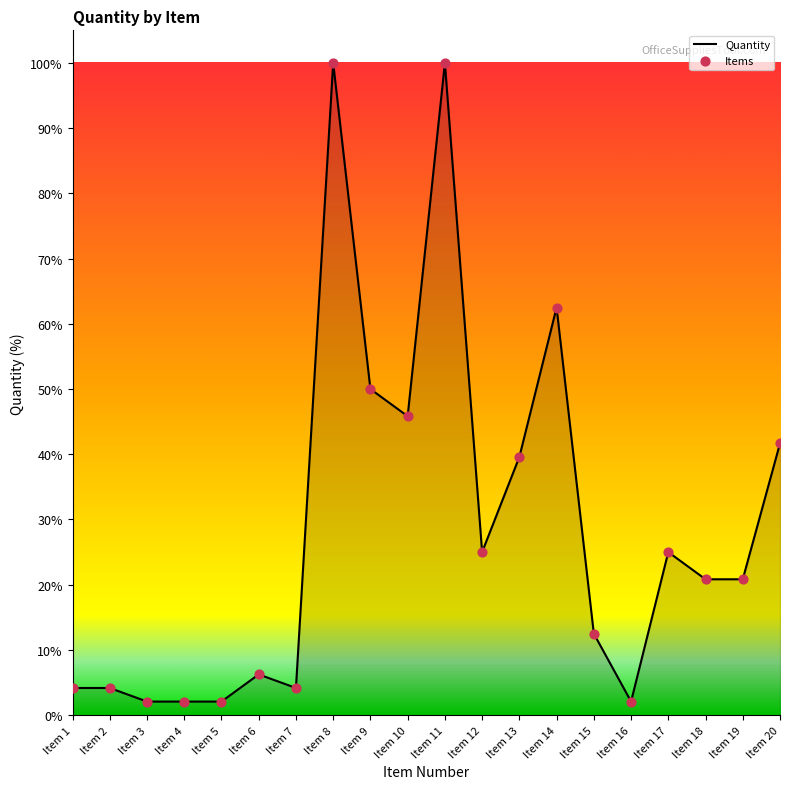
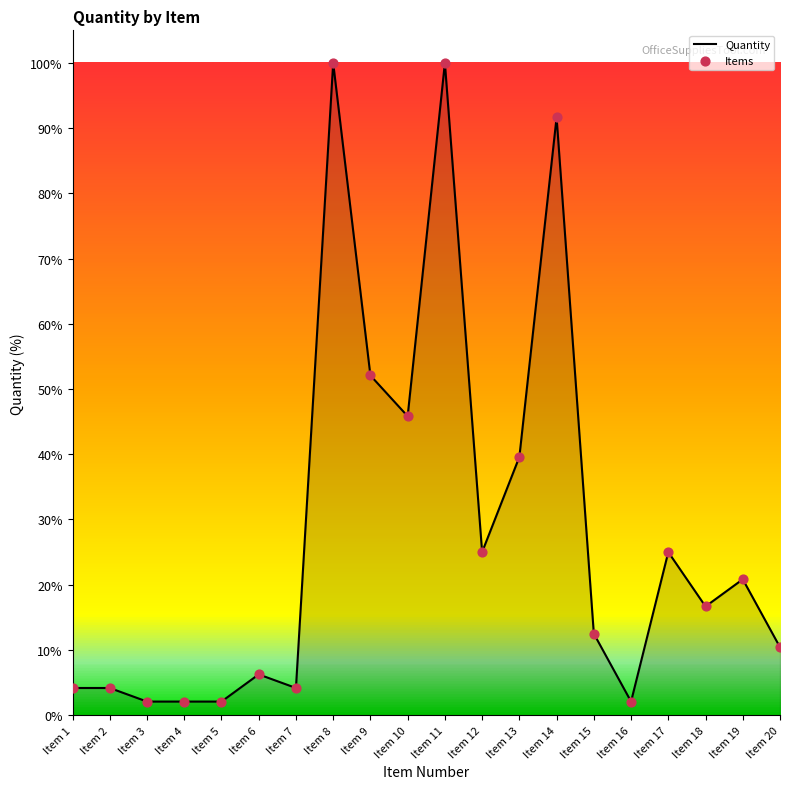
Item 9: 50% -> 52%
Item 14: 63% -> 92%
Item 18: 21% -> 17%
Item 20: 42% -> 10%
